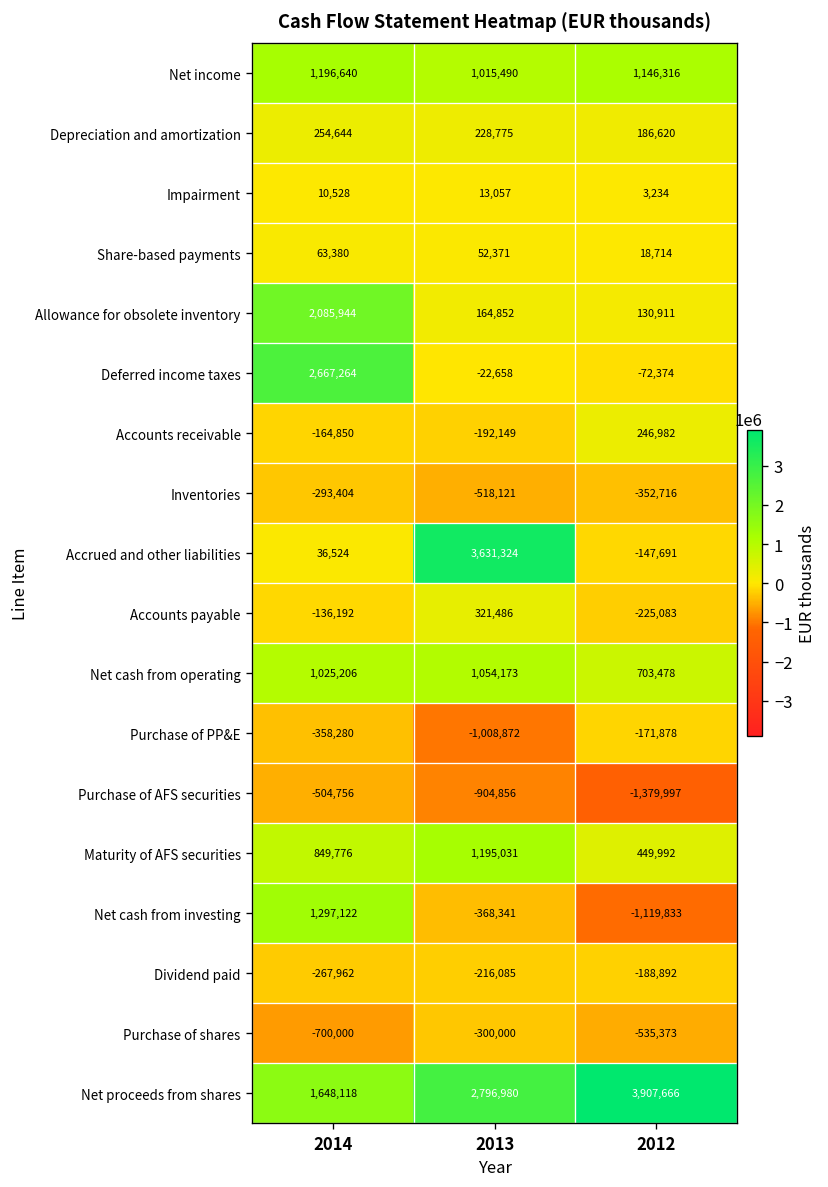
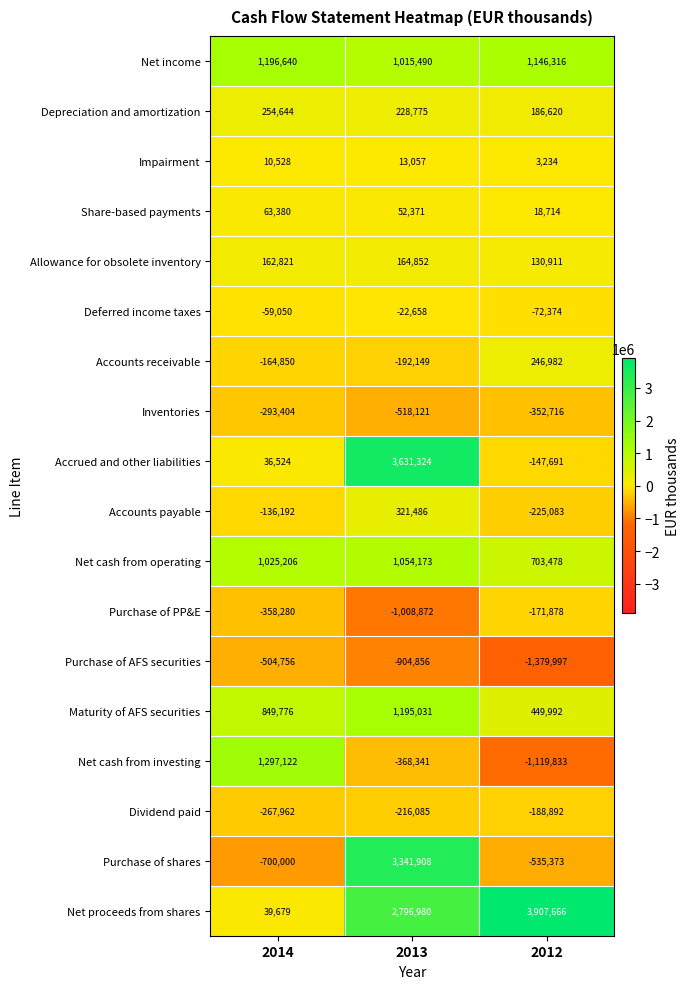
Allowance for obsolete inventory, 2014: 2,085,944 -> 162,821
Deferred income taxes, 2014: 2,667,264 -> -59,050
Purchase of shares, 2013: -300,000 -> 3,341,908
Net proceeds from shares, 2014: 1,648,118 -> 39,679
